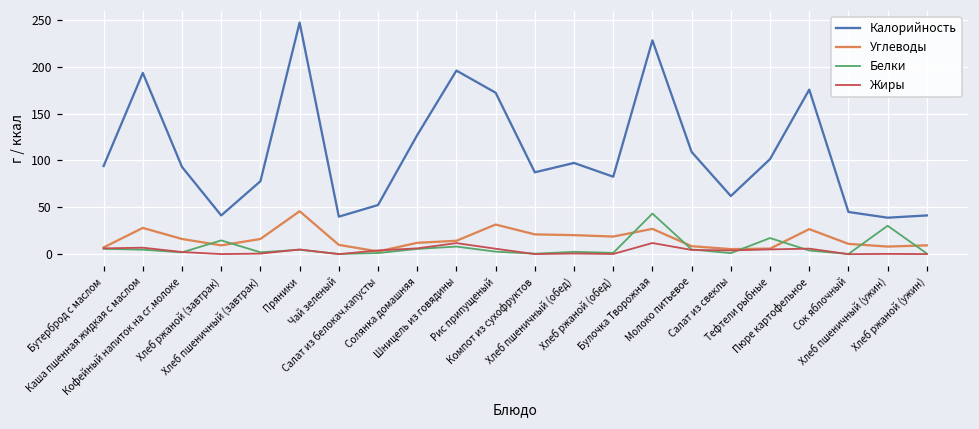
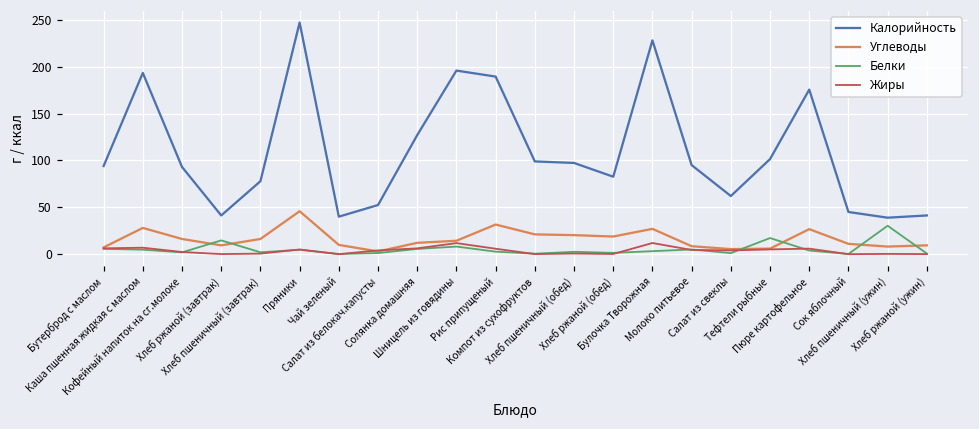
Калорийность, Рис припущеный: 170 -> 190
Калорийность, Компот из сухофруктов: 90 -> 100
Белки, Булочка Творожная: 40 -> 0
Калорийность, Молоко питьевое: 110 -> 100
